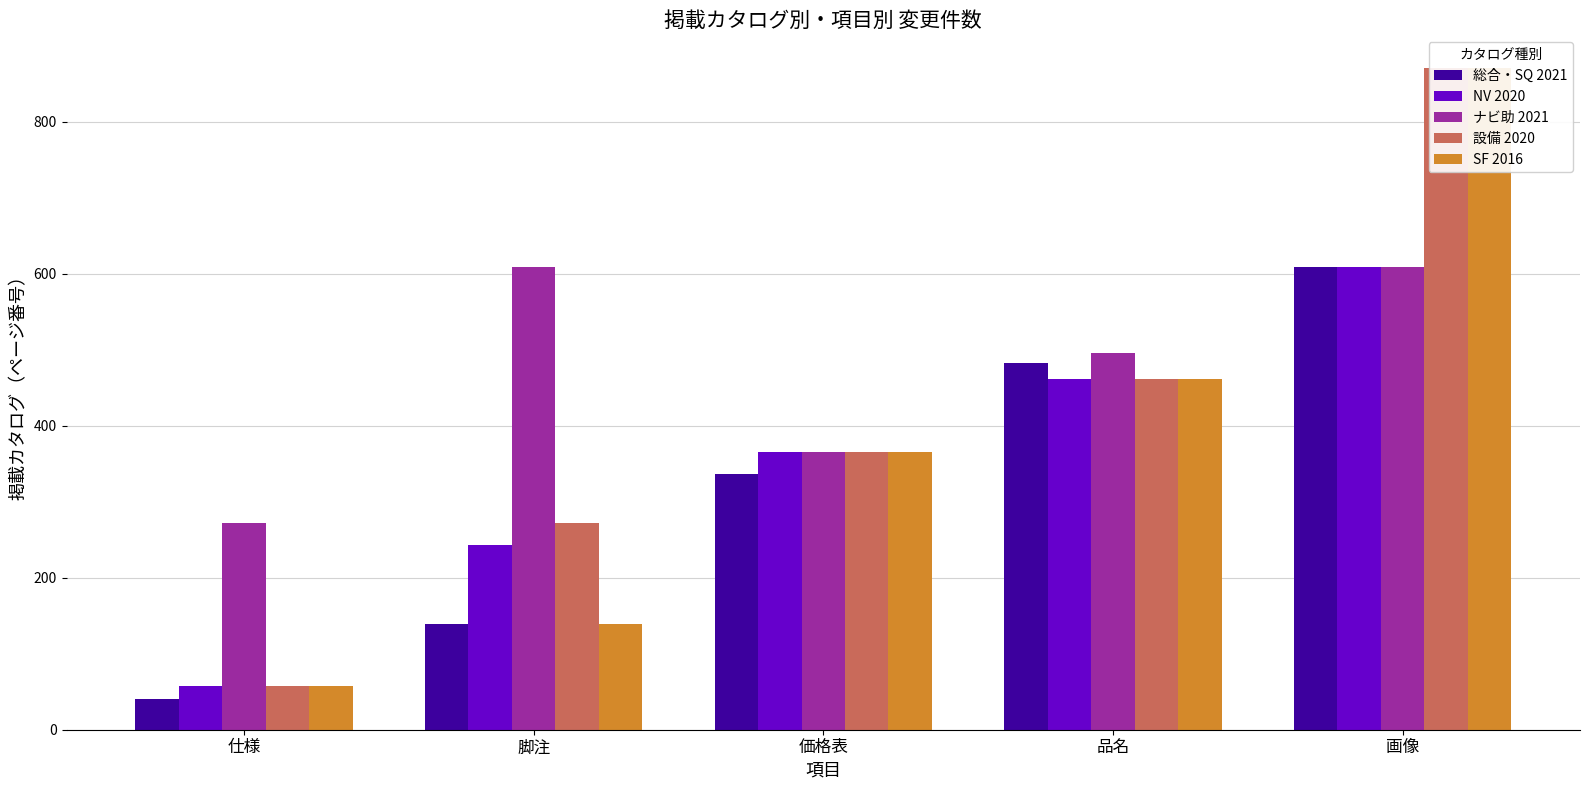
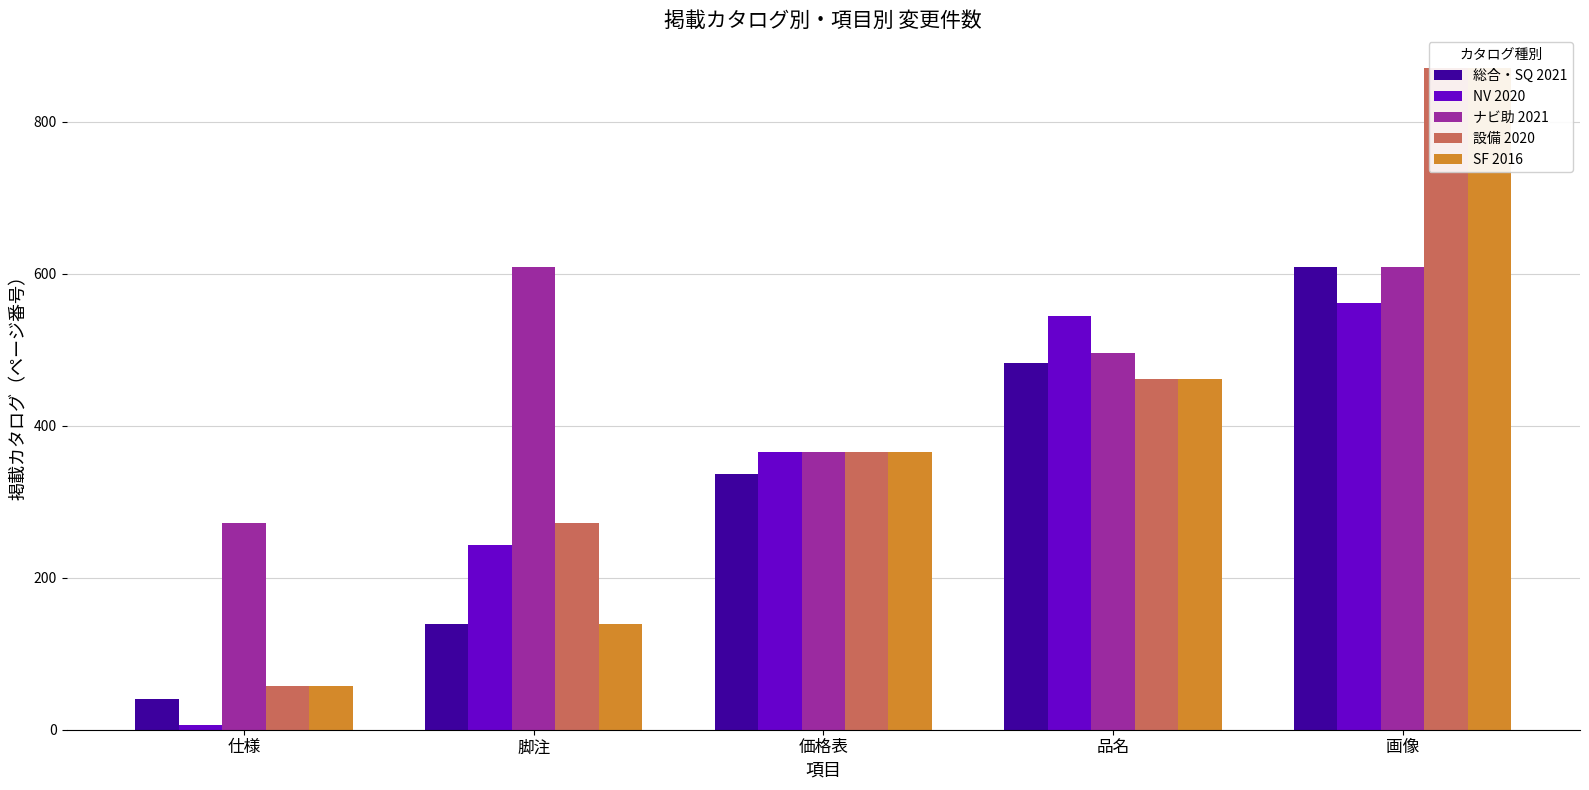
NV 2020, 仕様: 60 -> 10
NV 2020, 品名: 460 -> 540
NV 2020, 画像: 610 -> 560
